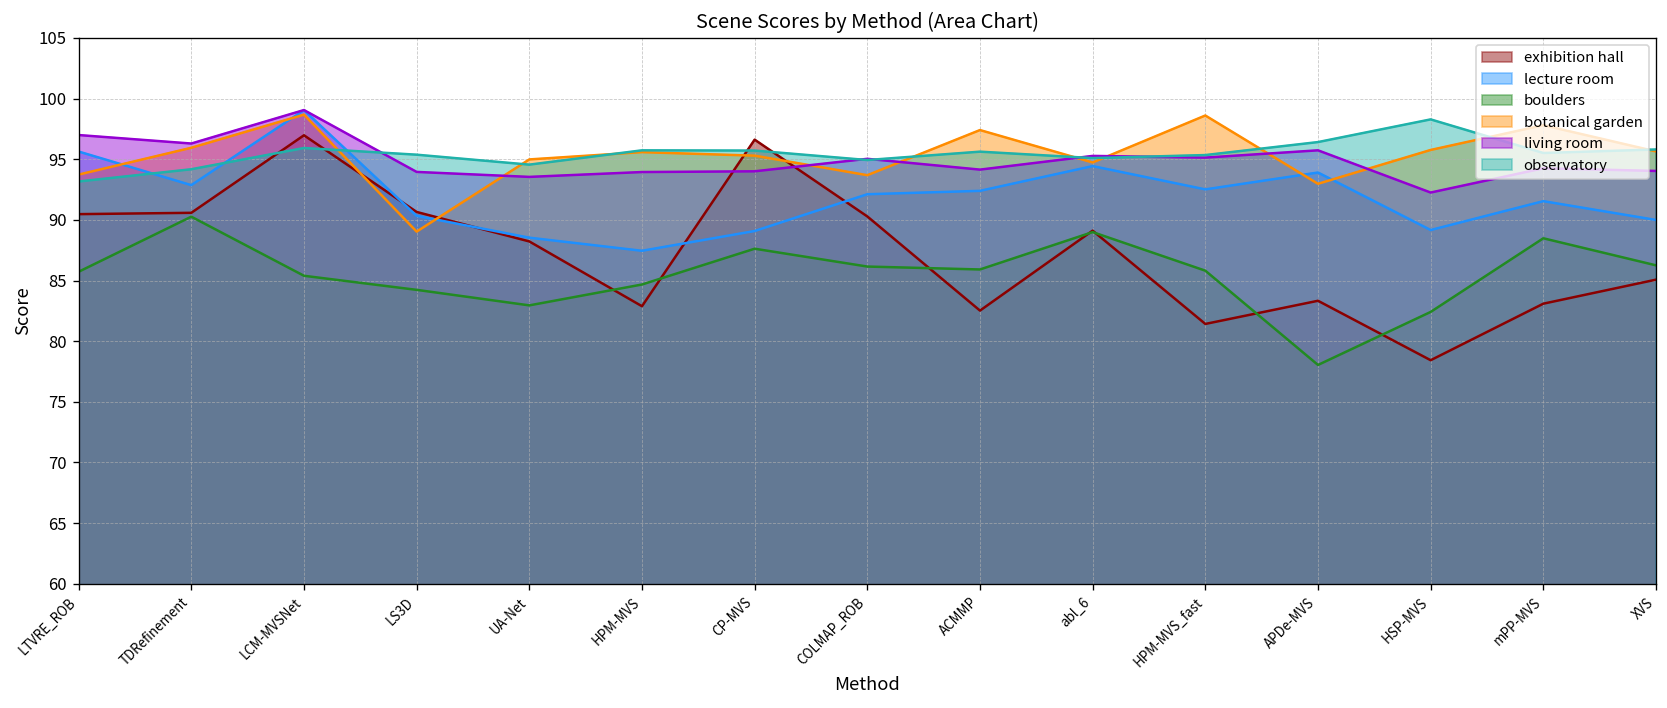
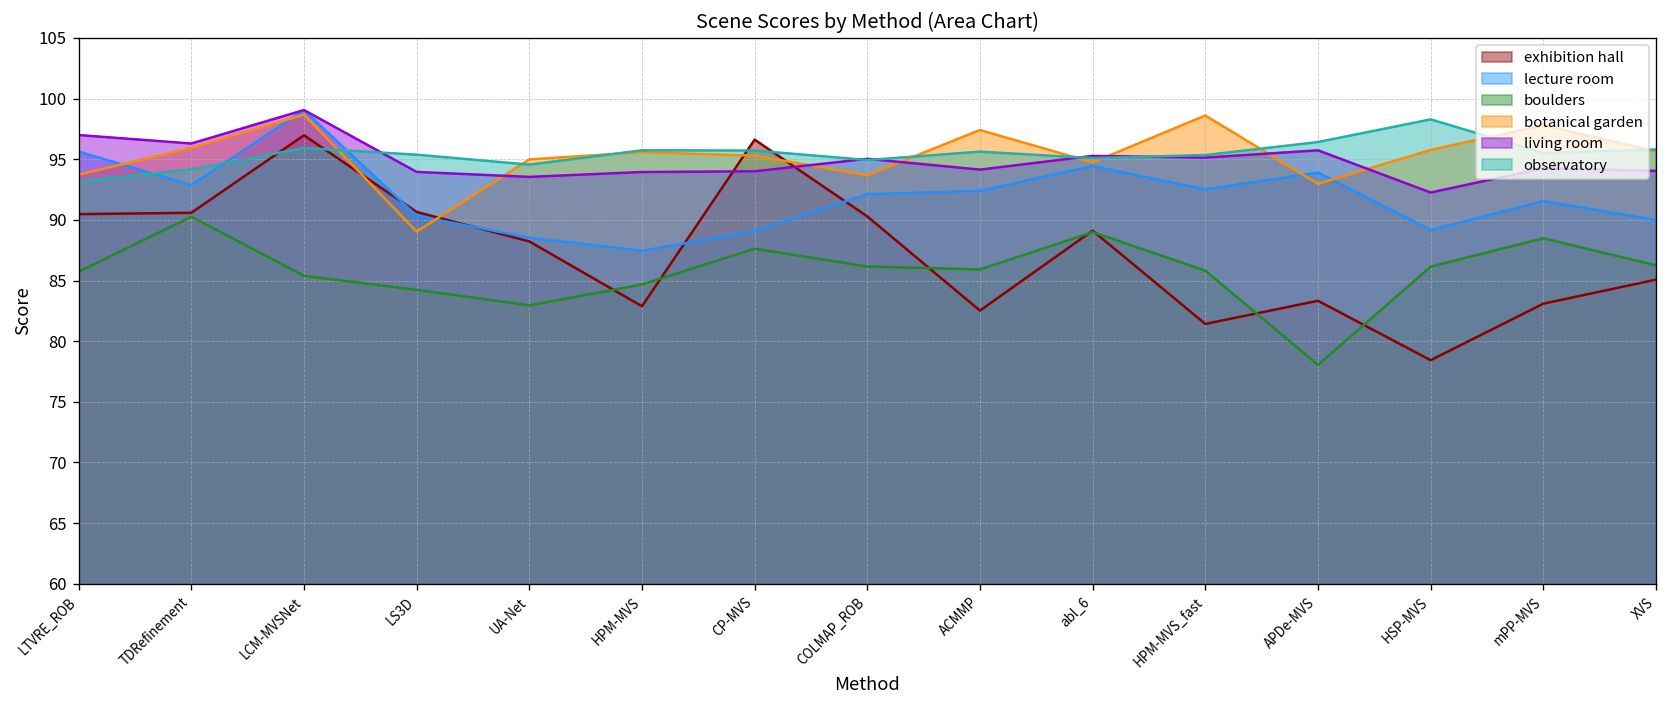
boulders, HSP-MVS: 82.4 -> 86.1
